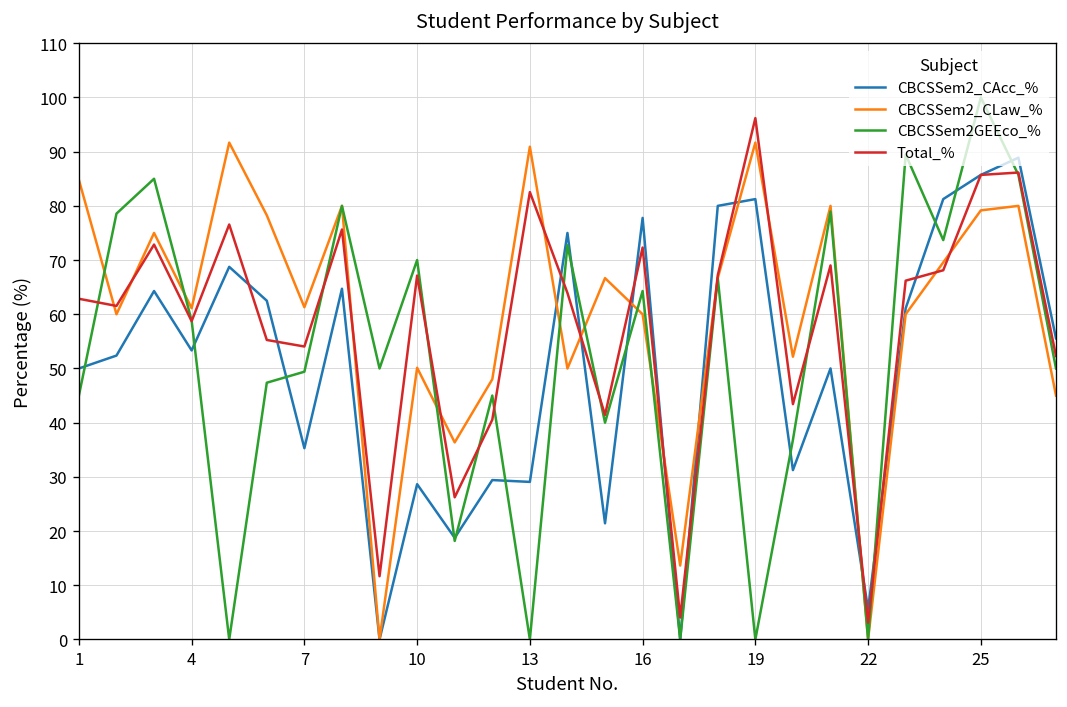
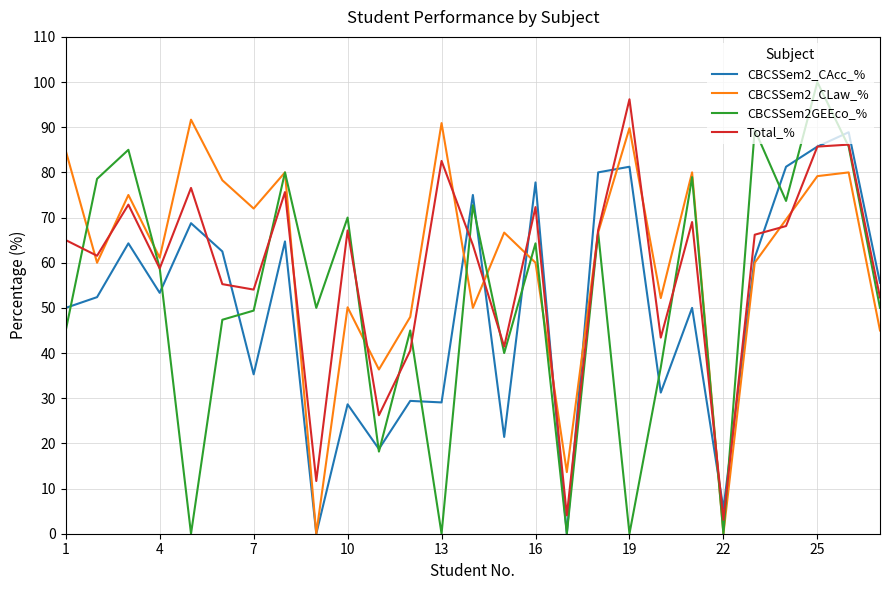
Total_%, 1: 63 -> 65
CBCSSem2_CLaw_%, 7: 61 -> 72
CBCSSem2_CLaw_%, 19: 92 -> 90
